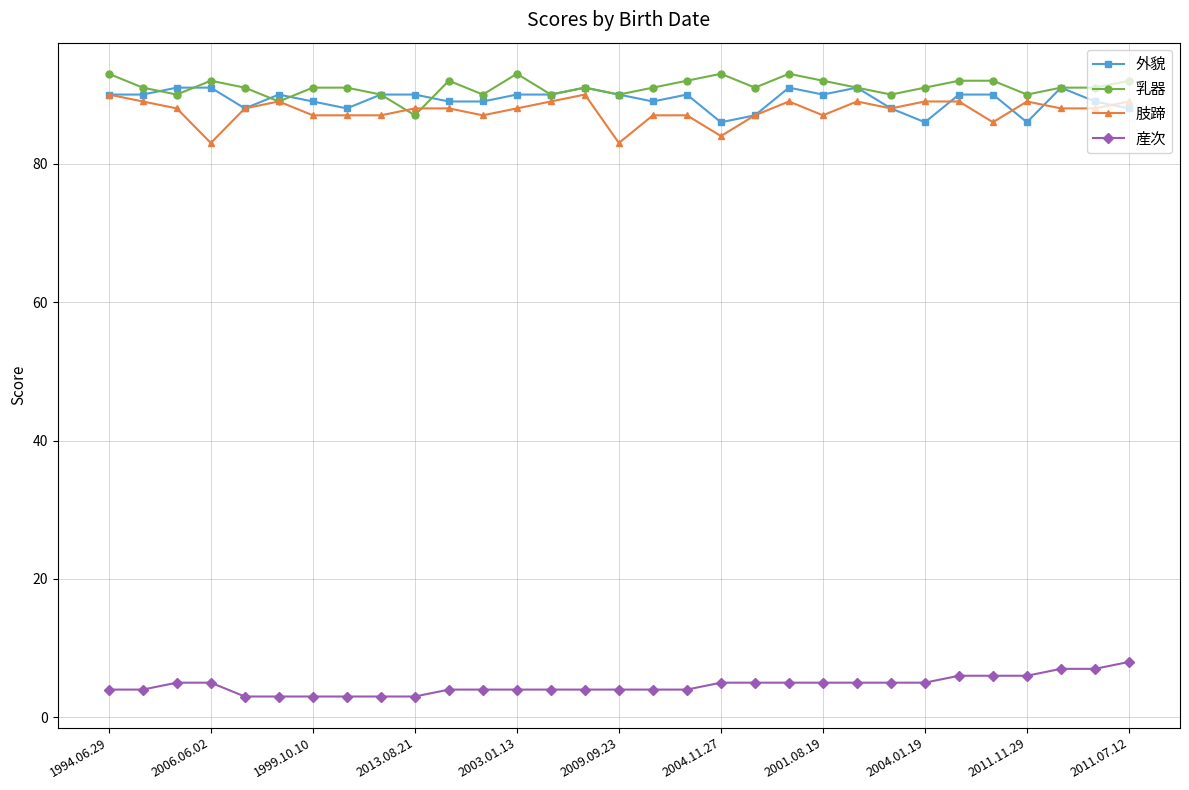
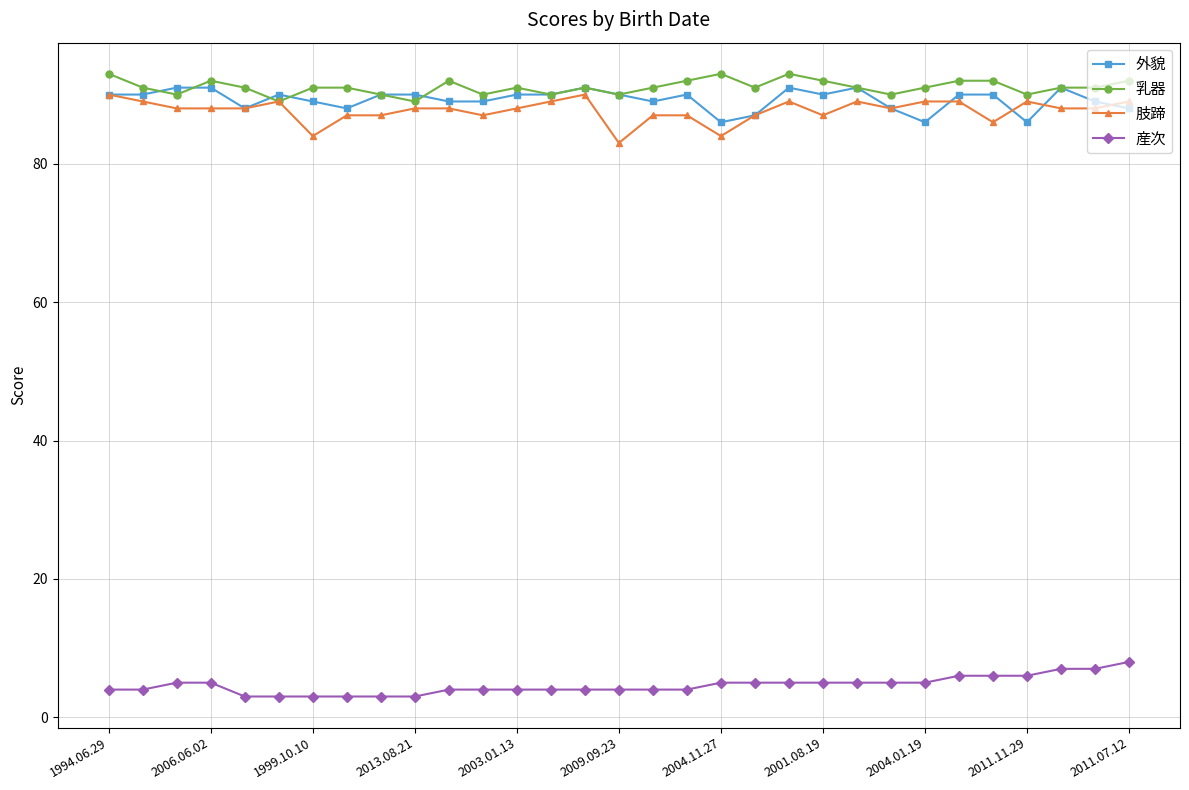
肢蹄, 2006.06.02: 83 -> 88
肢蹄, 1999.10.10: 87 -> 84
乳器, 2013.08.21: 87 -> 89
乳器, 2003.01.13: 93 -> 91
